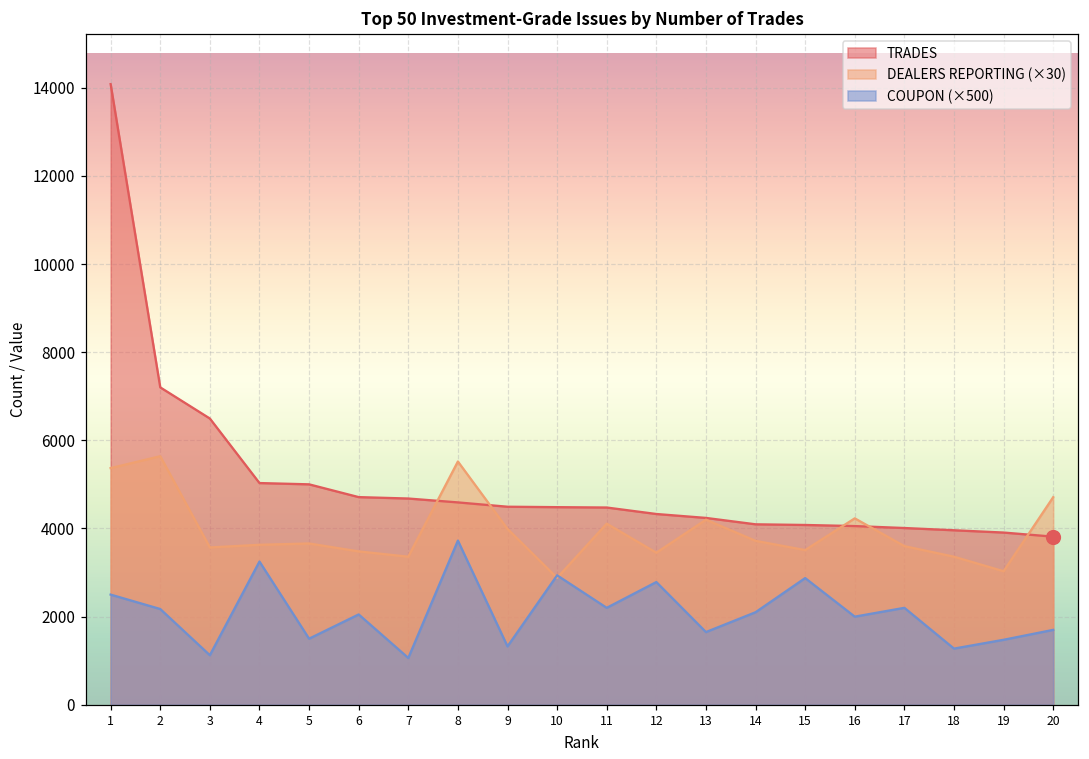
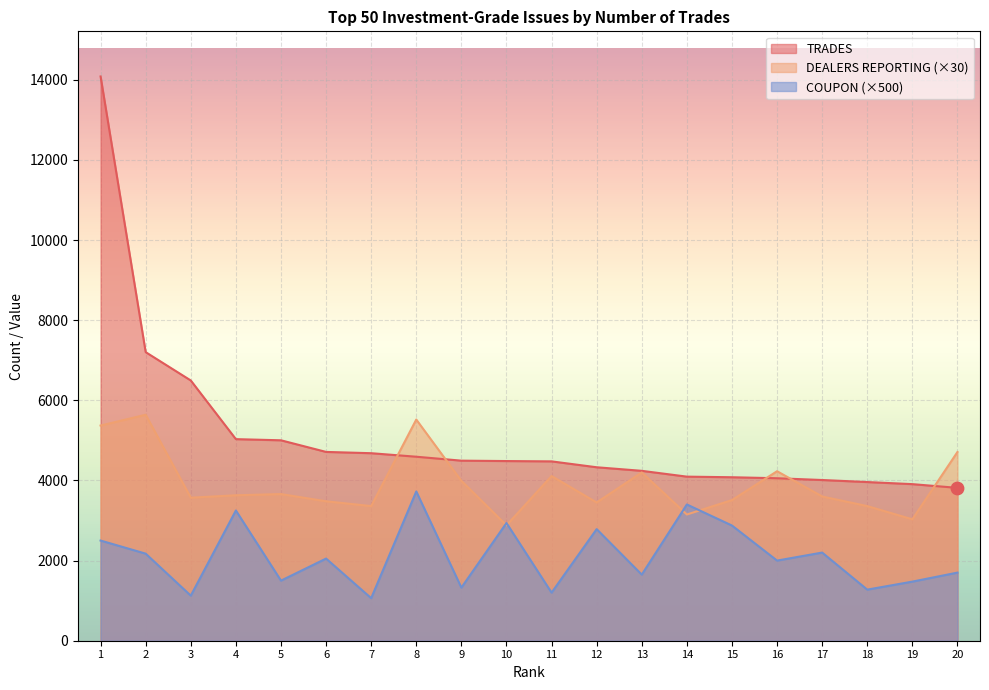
COUPON (×500), 11: 2200 -> 1200
DEALERS REPORTING (×30), 14: 3700 -> 3200
COUPON (×500), 14: 2100 -> 3400
